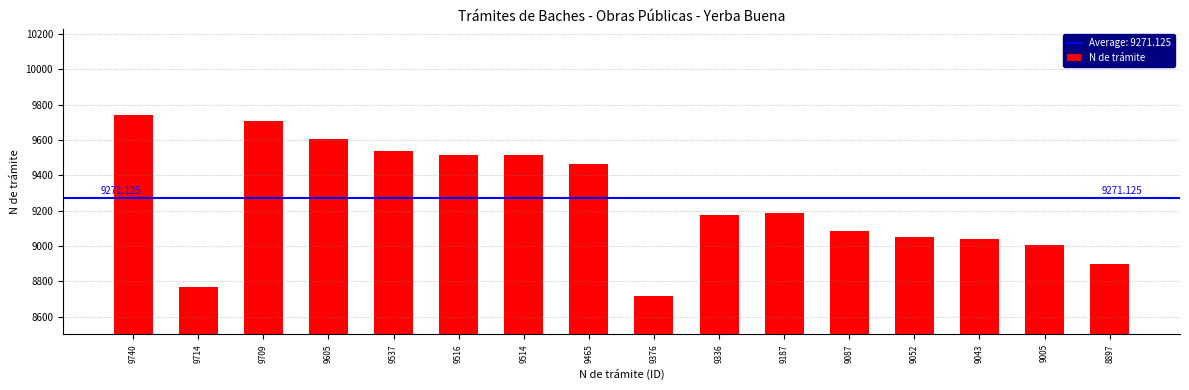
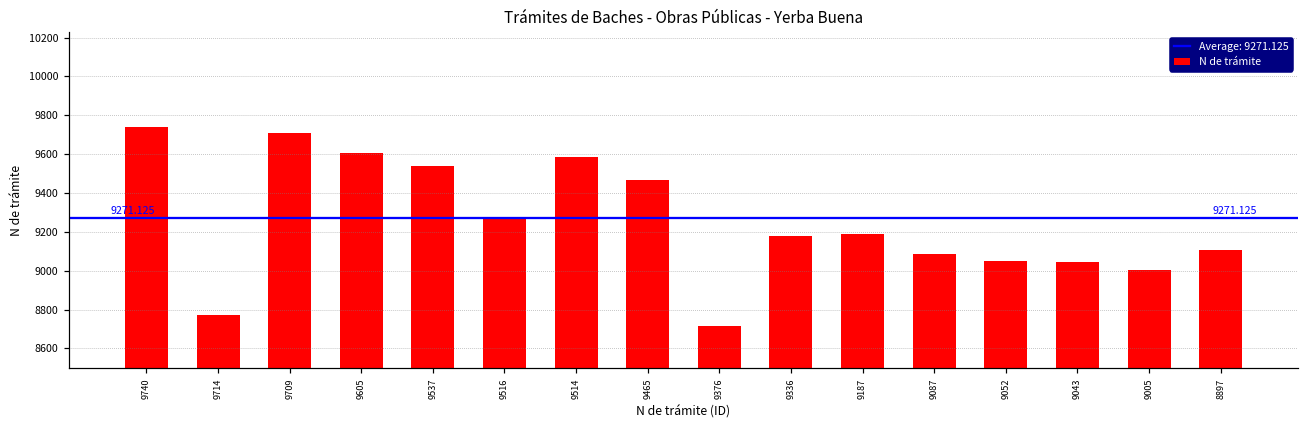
9516: 9520 -> 9270
9514: 9510 -> 9590
8897: 8900 -> 9110
